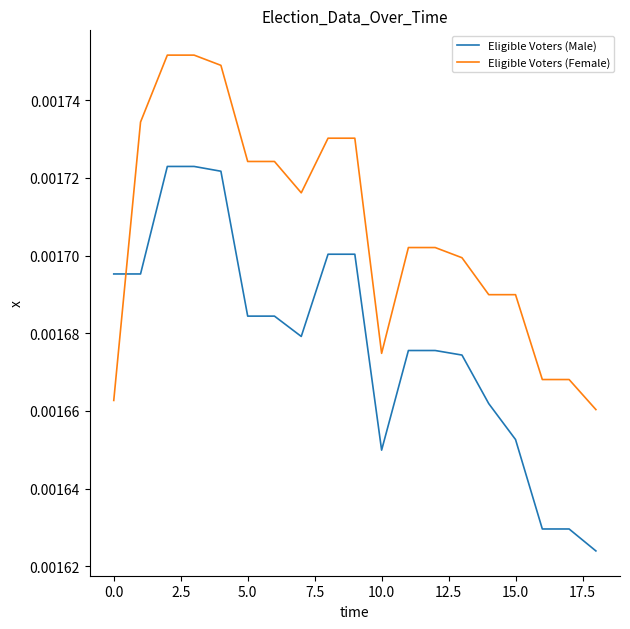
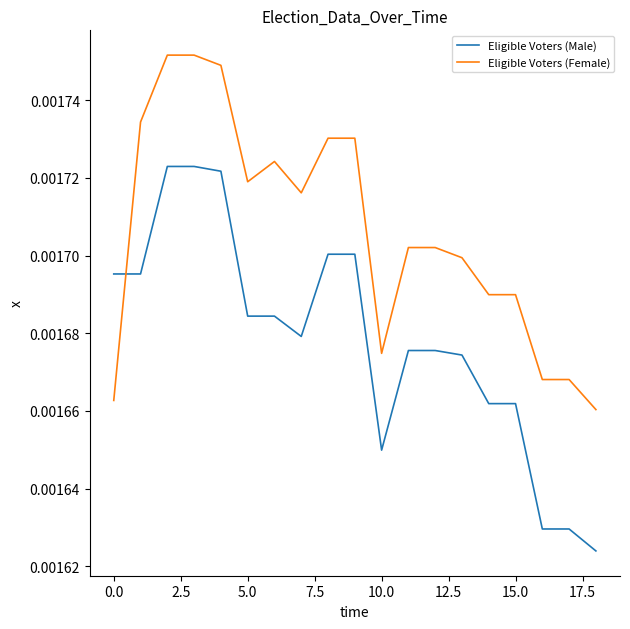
Eligible Voters (Female), 5.0: 0.001724 -> 0.001719
Eligible Voters (Male), 15.0: 0.001653 -> 0.001662
